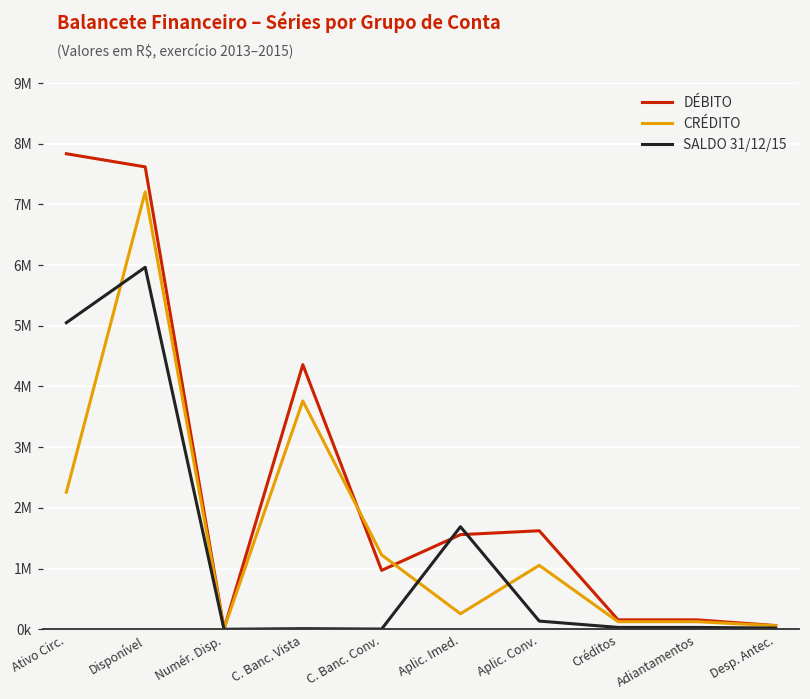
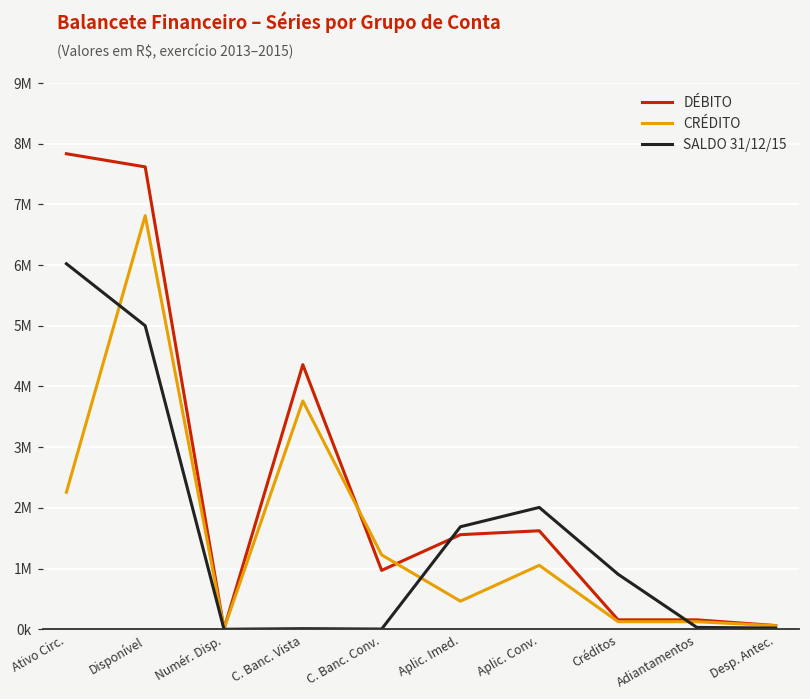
SALDO 31/12/15, Ativo Circ.: 5100000 -> 6000000
CRÉDITO, Disponível: 7200000 -> 6800000
SALDO 31/12/15, Disponível: 6000000 -> 5000000
CRÉDITO, Aplic. Imed.: 300000 -> 500000
SALDO 31/12/15, Aplic. Conv.: 100000 -> 2000000
SALDO 31/12/15, Créditos: 0 -> 900000
